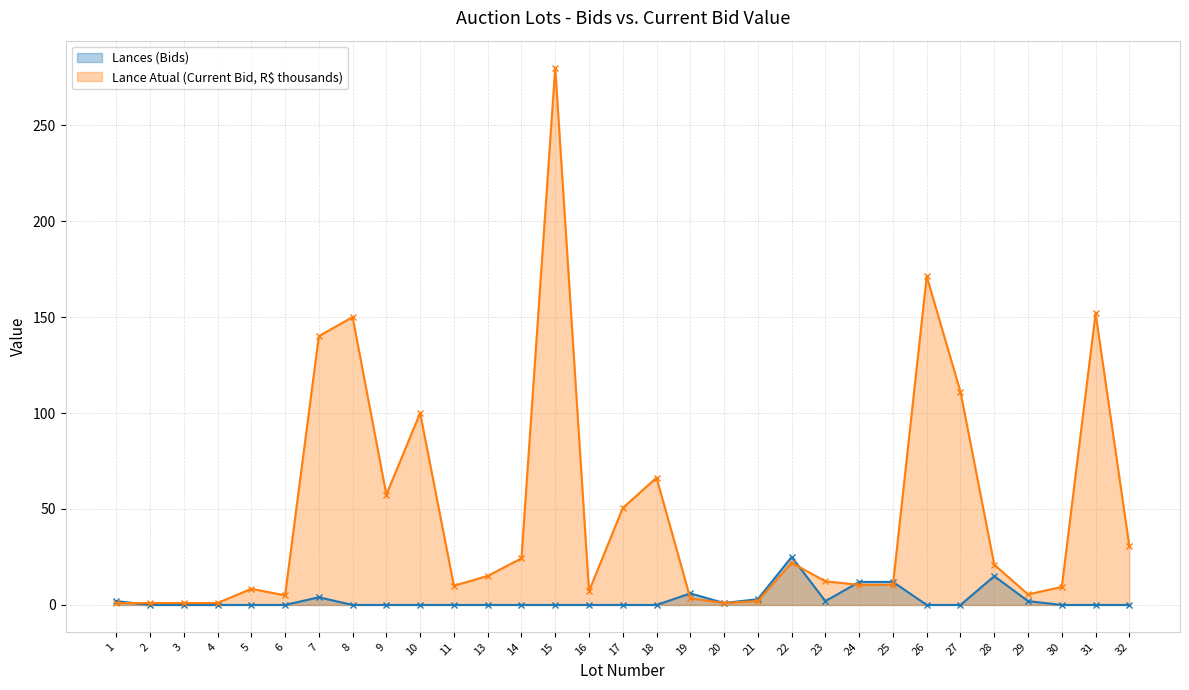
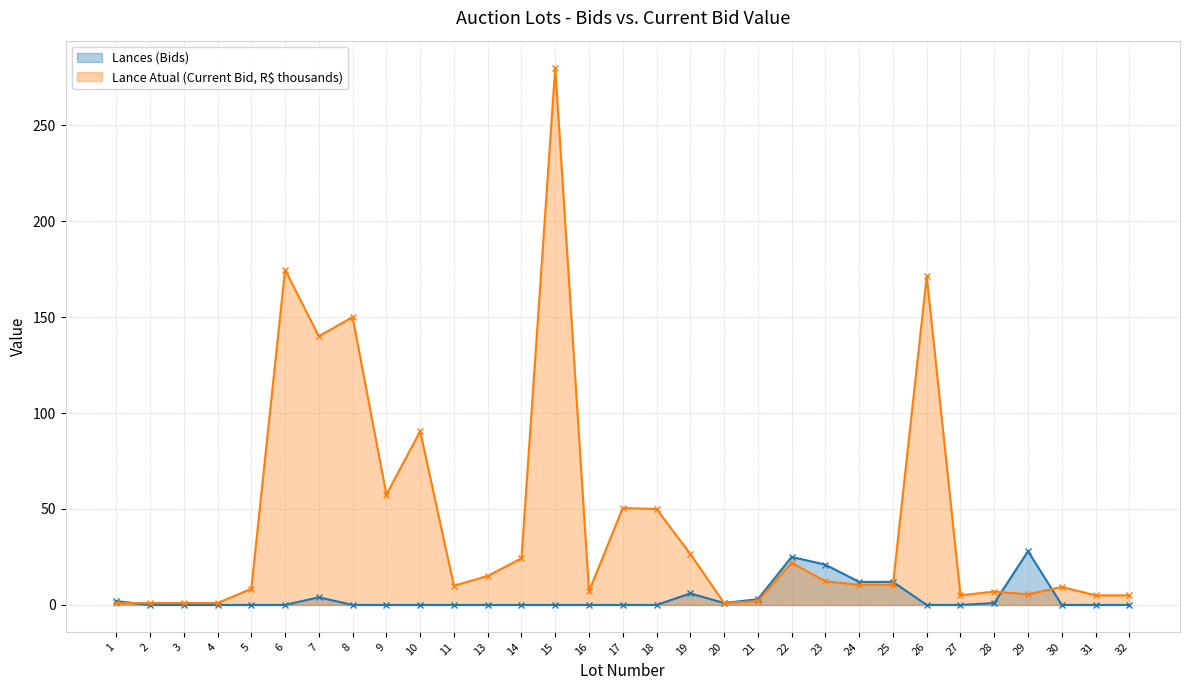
Lance Atual (Current Bid, R$ thousands), 6: 5 -> 175
Lance Atual (Current Bid, R$ thousands), 10: 100 -> 91
Lance Atual (Current Bid, R$ thousands), 18: 66 -> 50
Lance Atual (Current Bid, R$ thousands), 19: 4 -> 27
Lances (Bids), 23: 2 -> 21
Lance Atual (Current Bid, R$ thousands), 27: 111 -> 5
Lances (Bids), 28: 15 -> 1
Lance Atual (Current Bid, R$ thousands), 28: 21 -> 7
Lances (Bids), 29: 2 -> 28
Lance Atual (Current Bid, R$ thousands), 31: 152 -> 5
Lance Atual (Current Bid, R$ thousands), 32: 31 -> 5
